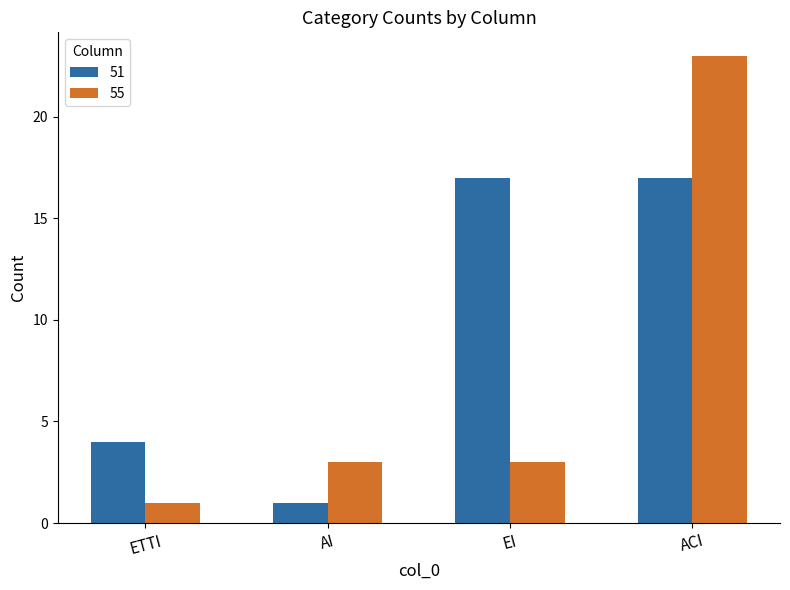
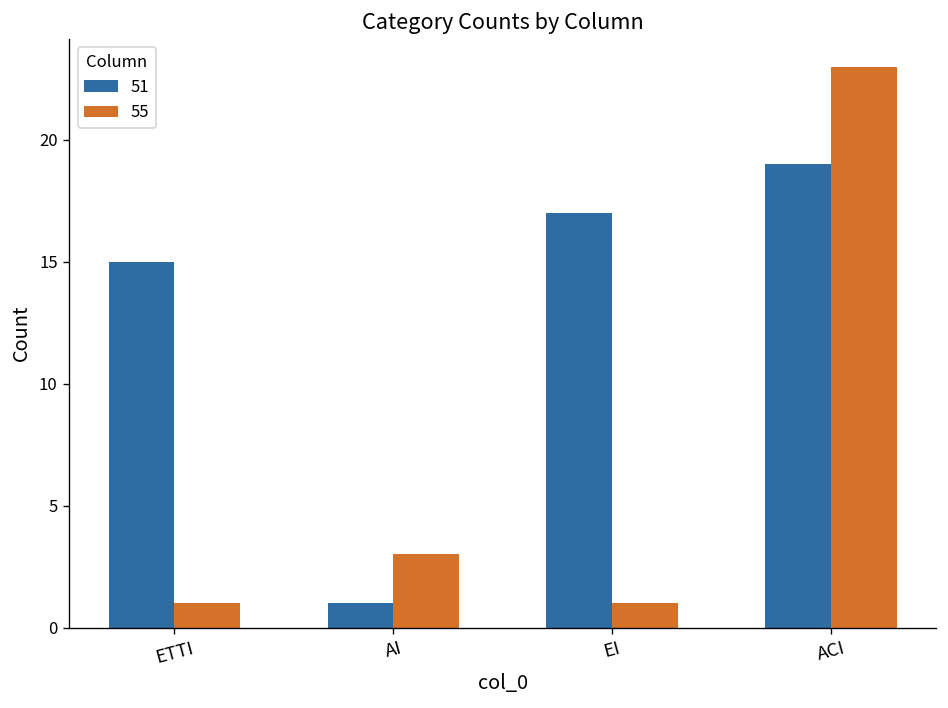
51, ETTI: 4 -> 15
55, EI: 3 -> 1
51, ACI: 17 -> 19
